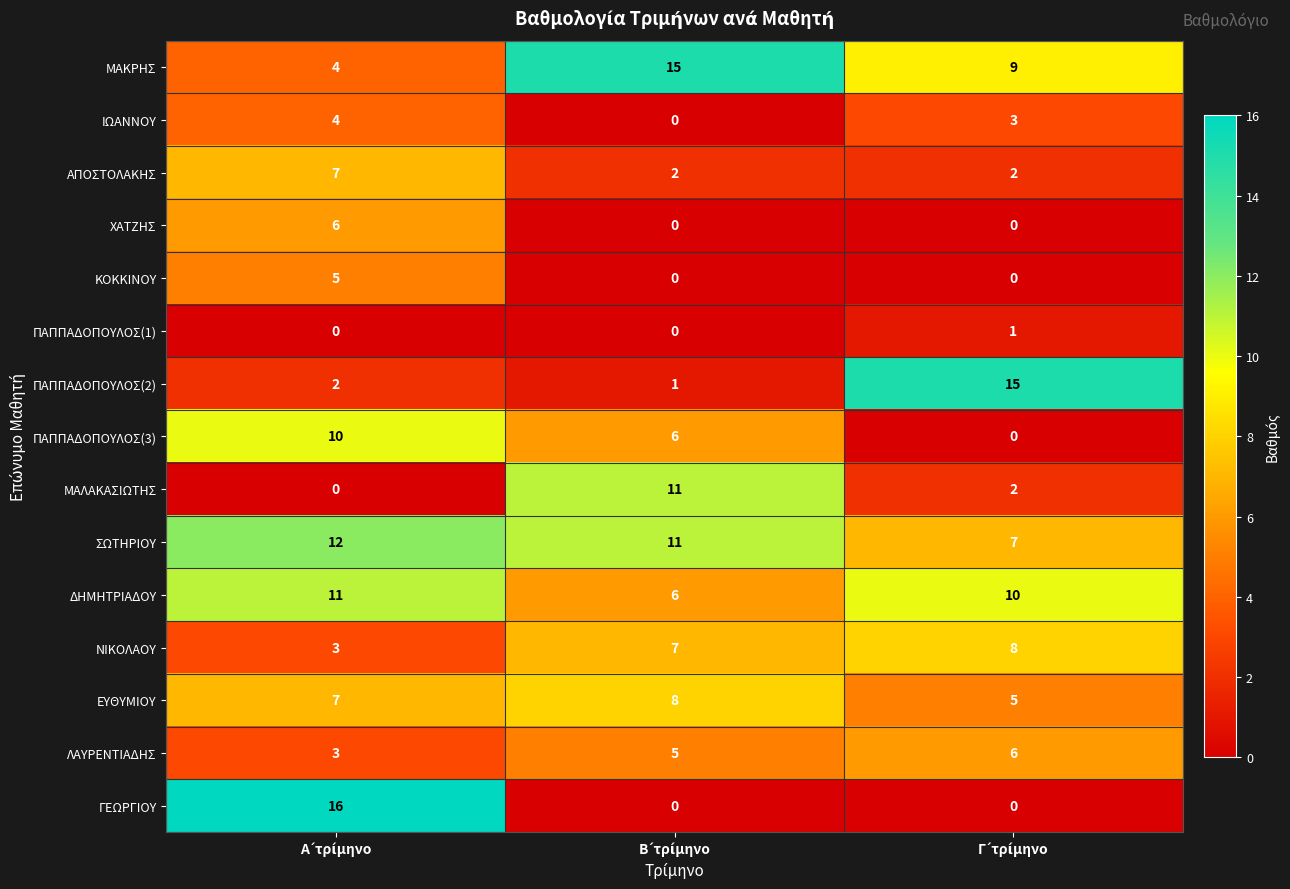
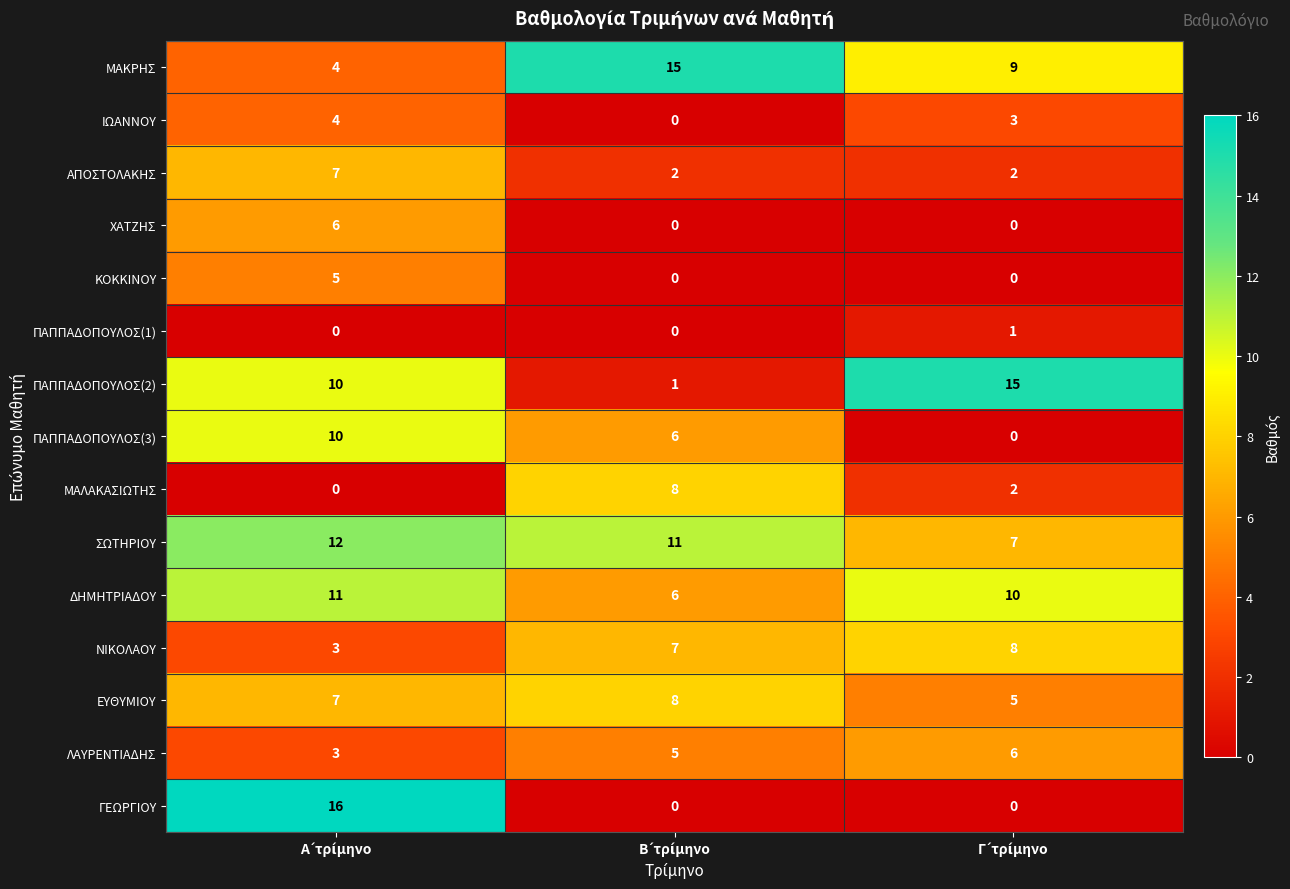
ΠΑΠΠΑΔΟΠΟΥΛΟΣ(2), Α΄τρίμηνο: 2 -> 10
ΜΑΛΑΚΑΣΙΩΤΗΣ, Β΄τρίμηνο: 11 -> 8
